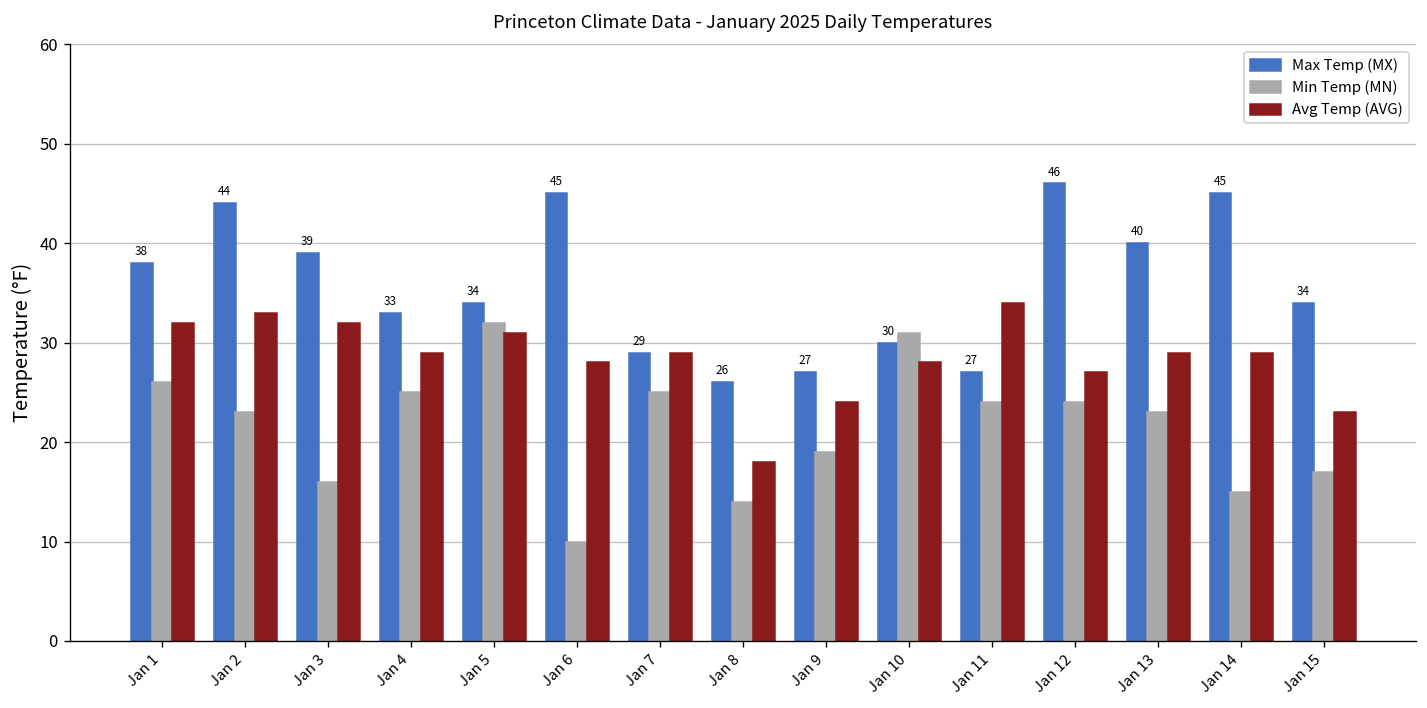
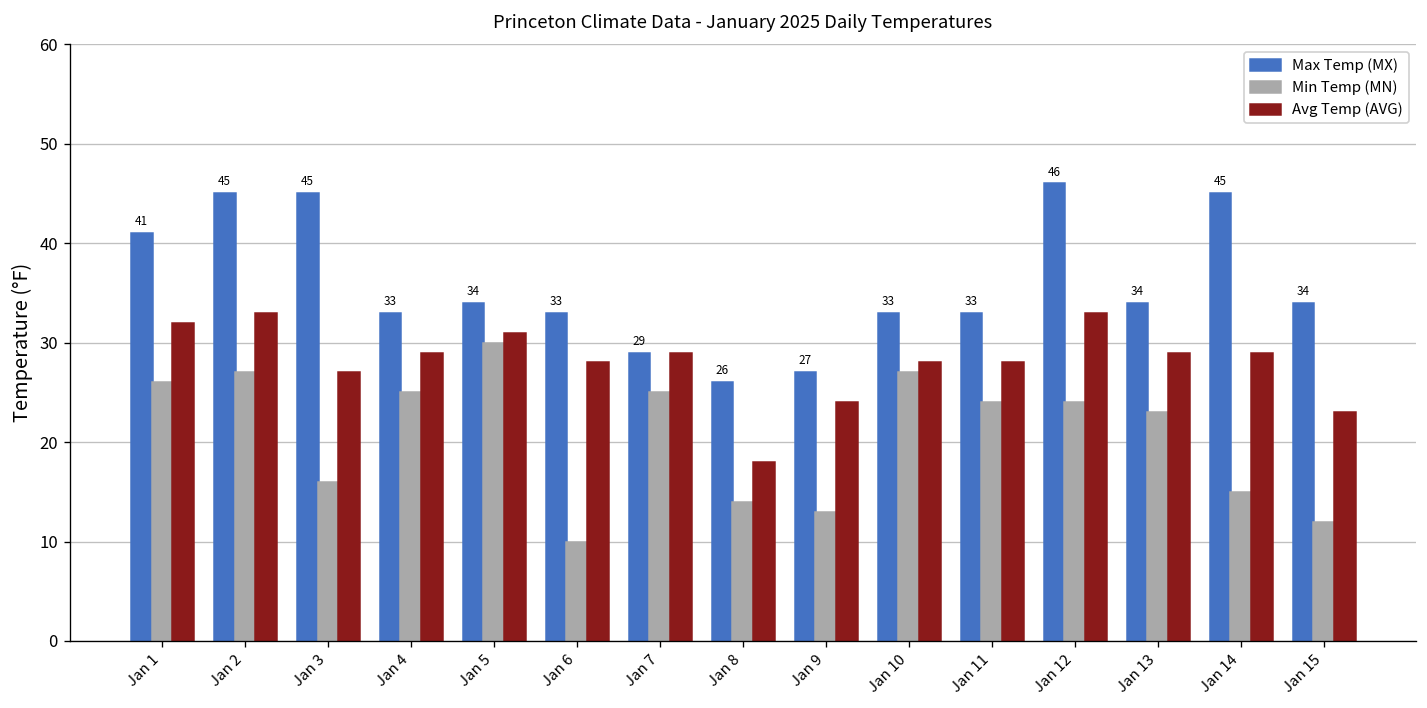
Max Temp (MX), Jan 1: 38 -> 41
Max Temp (MX), Jan 2: 44 -> 45
Min Temp (MN), Jan 2: 23 -> 27
Max Temp (MX), Jan 3: 39 -> 45
Avg Temp (AVG), Jan 3: 32 -> 27
Min Temp (MN), Jan 5: 32 -> 30
Max Temp (MX), Jan 6: 45 -> 33
Min Temp (MN), Jan 9: 19 -> 13
Max Temp (MX), Jan 10: 30 -> 33
Min Temp (MN), Jan 10: 31 -> 27
Max Temp (MX), Jan 11: 27 -> 33
Avg Temp (AVG), Jan 11: 34 -> 28
Avg Temp (AVG), Jan 12: 27 -> 33
Max Temp (MX), Jan 13: 40 -> 34
Min Temp (MN), Jan 15: 17 -> 12
